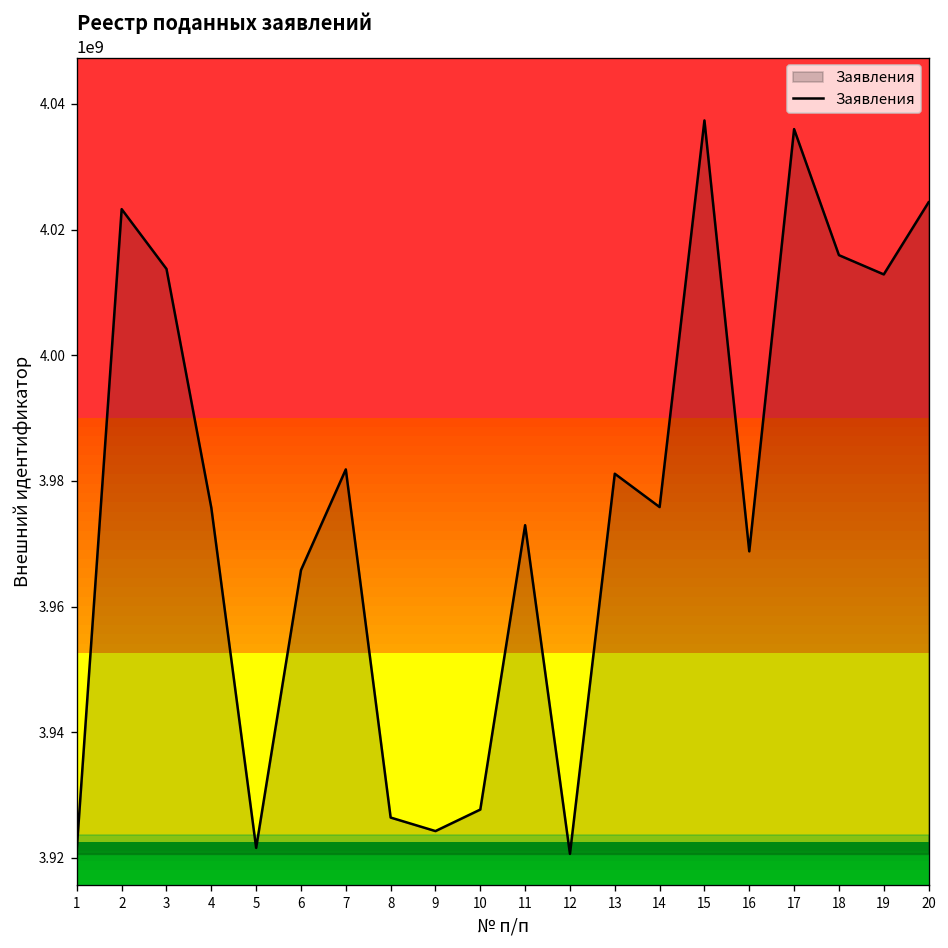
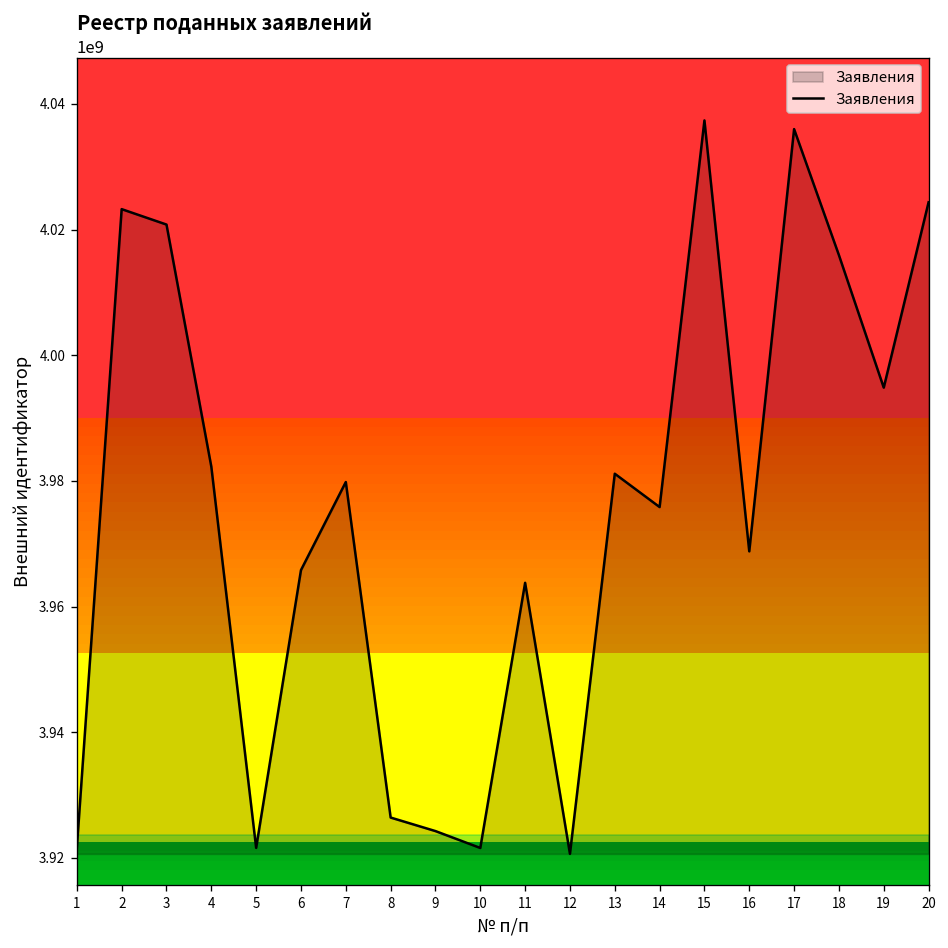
3: 4014000000 -> 4021000000
4: 3976000000 -> 3982000000
7: 3982000000 -> 3980000000
10: 3928000000 -> 3922000000
11: 3973000000 -> 3964000000
19: 4013000000 -> 3995000000
